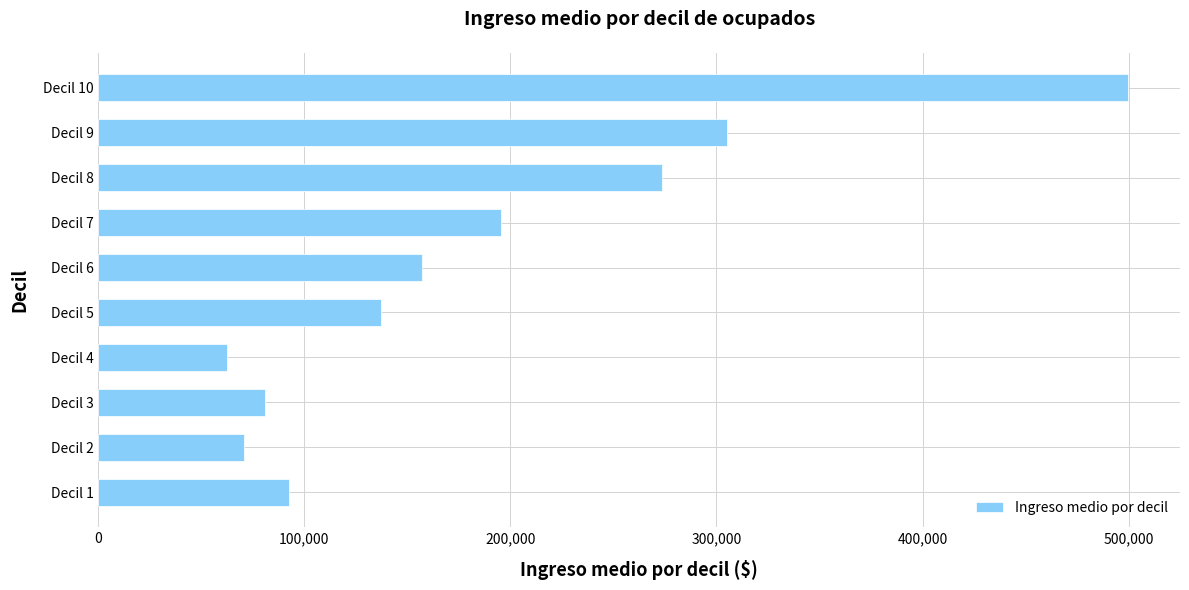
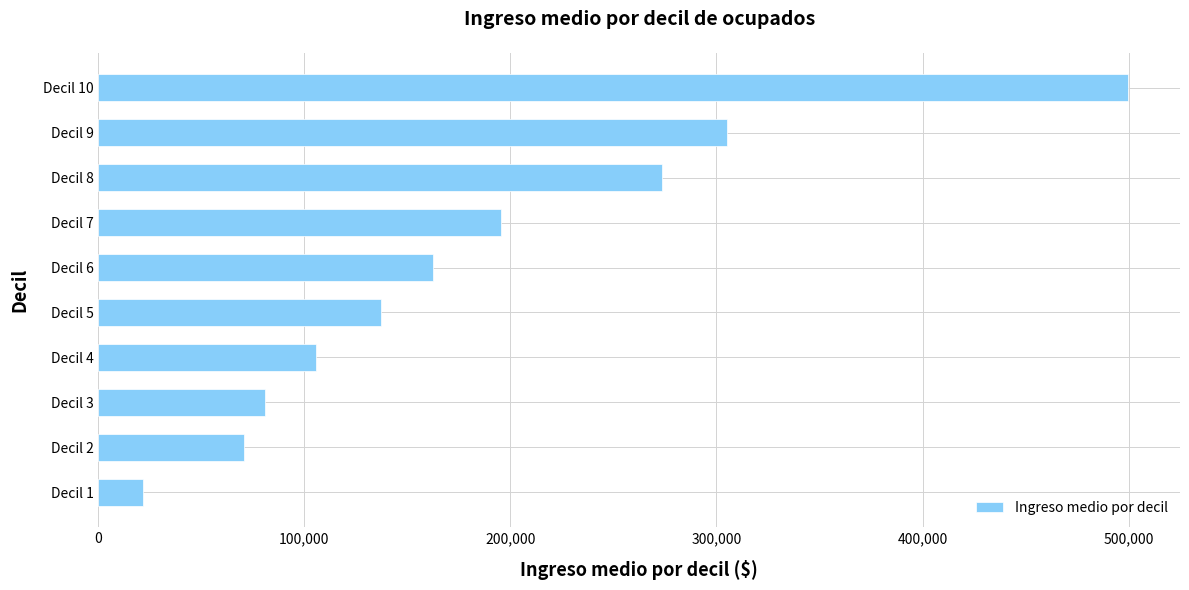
Decil 6: 157,000 -> 162,000
Decil 4: 62,000 -> 106,000
Decil 1: 92,000 -> 22,000
